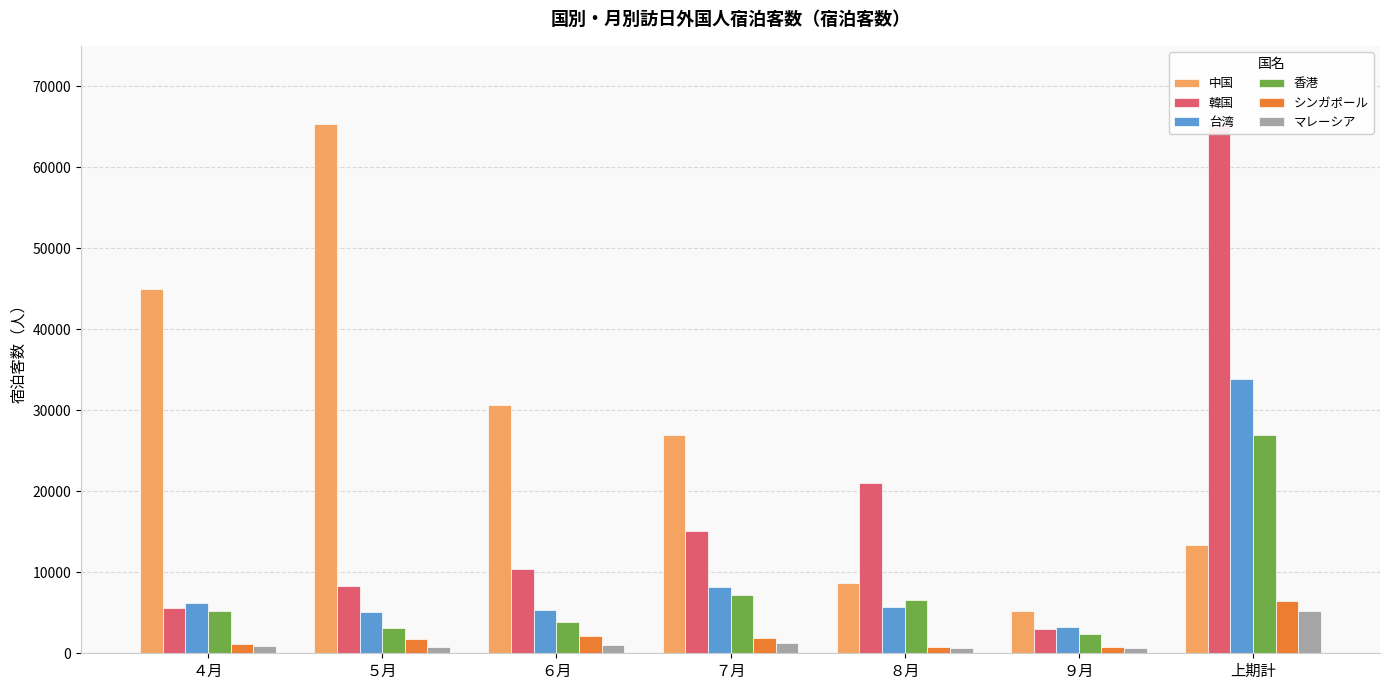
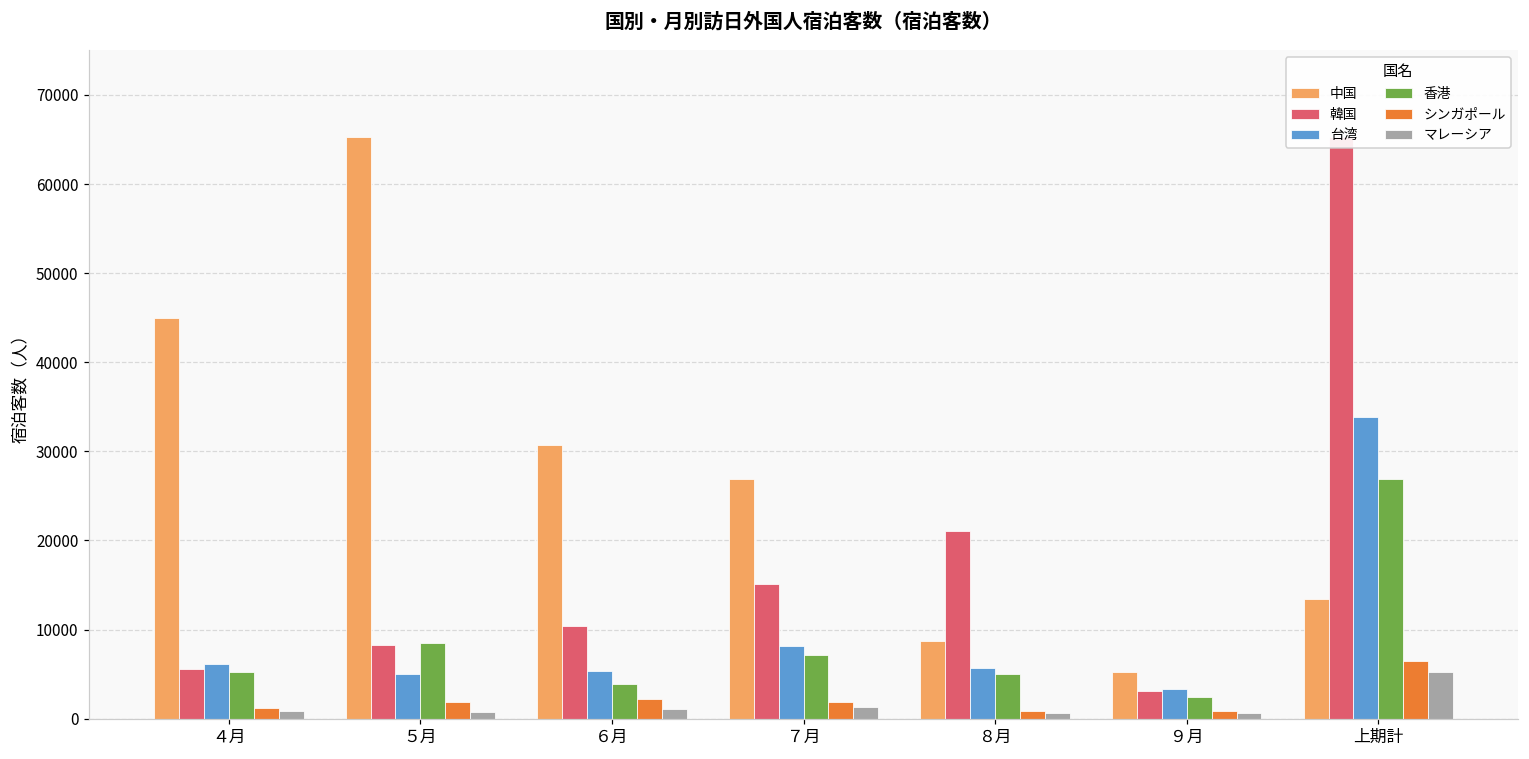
香港, ５月: 3000 -> 8000
香港, ８月: 7000 -> 5000
